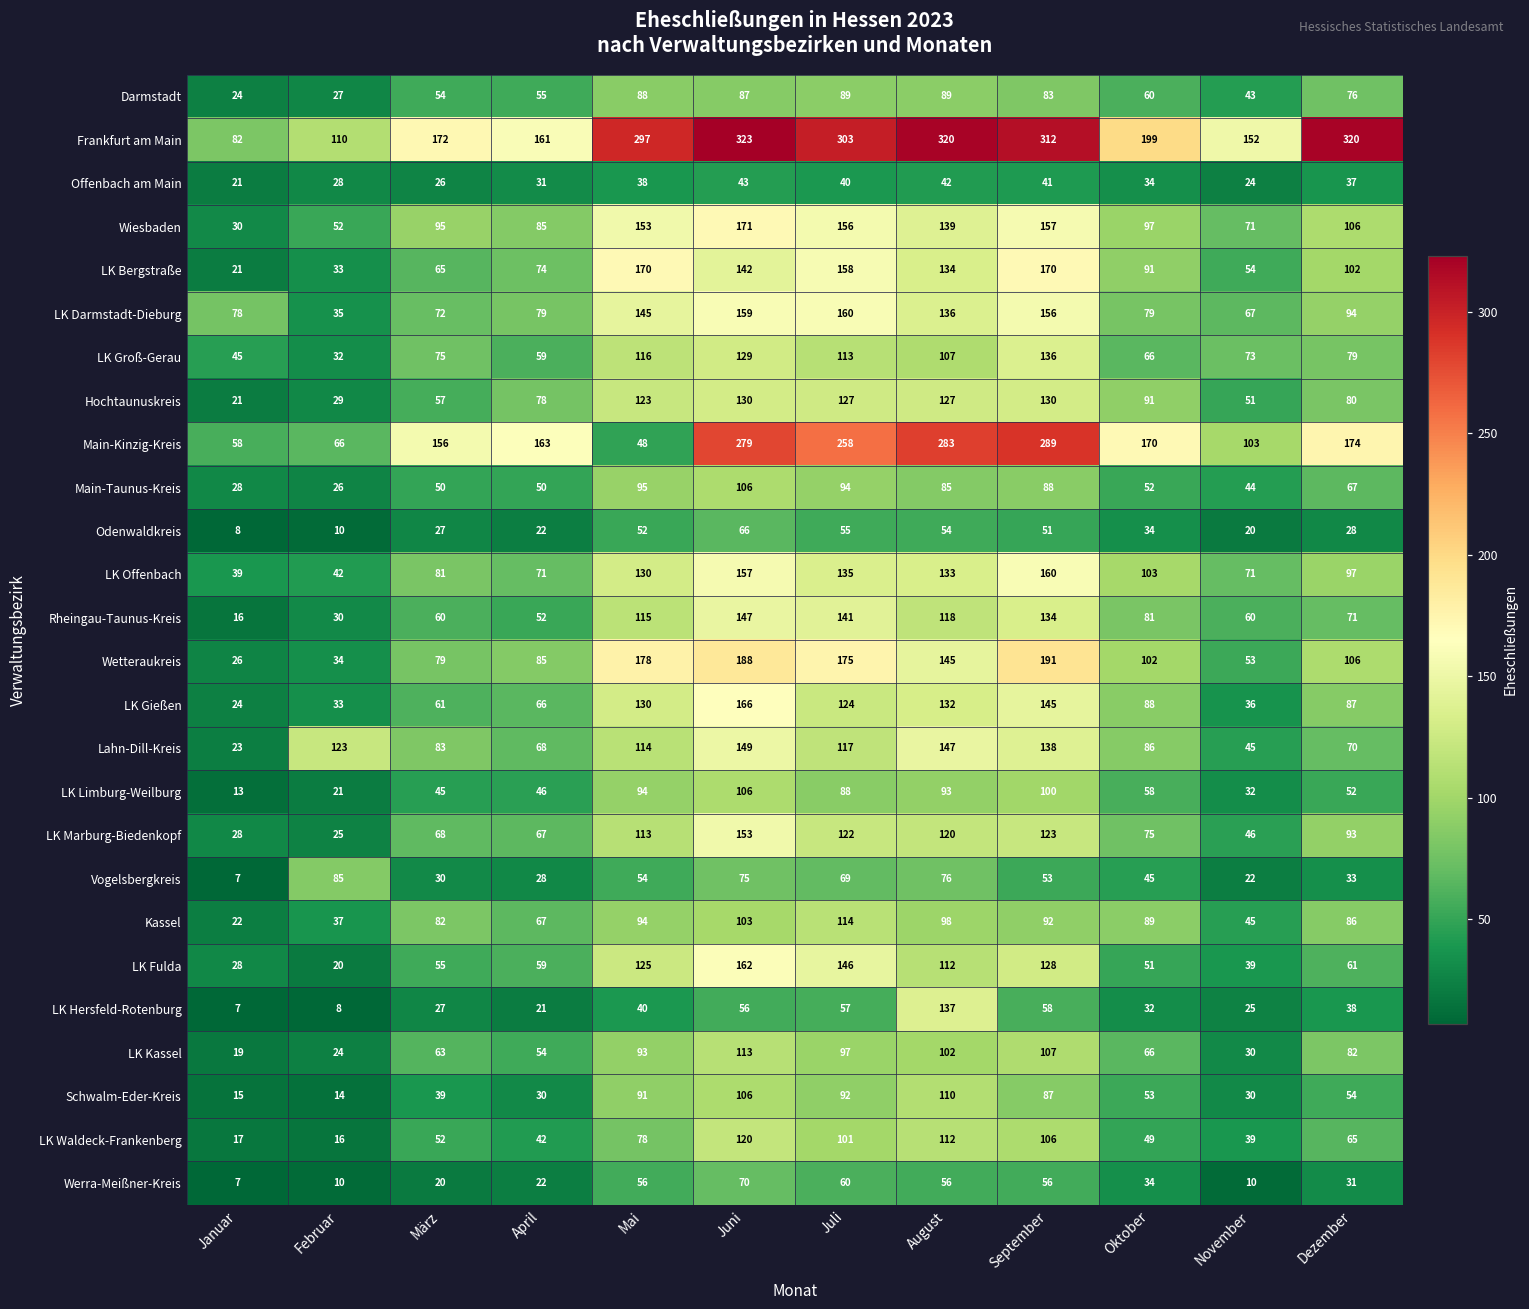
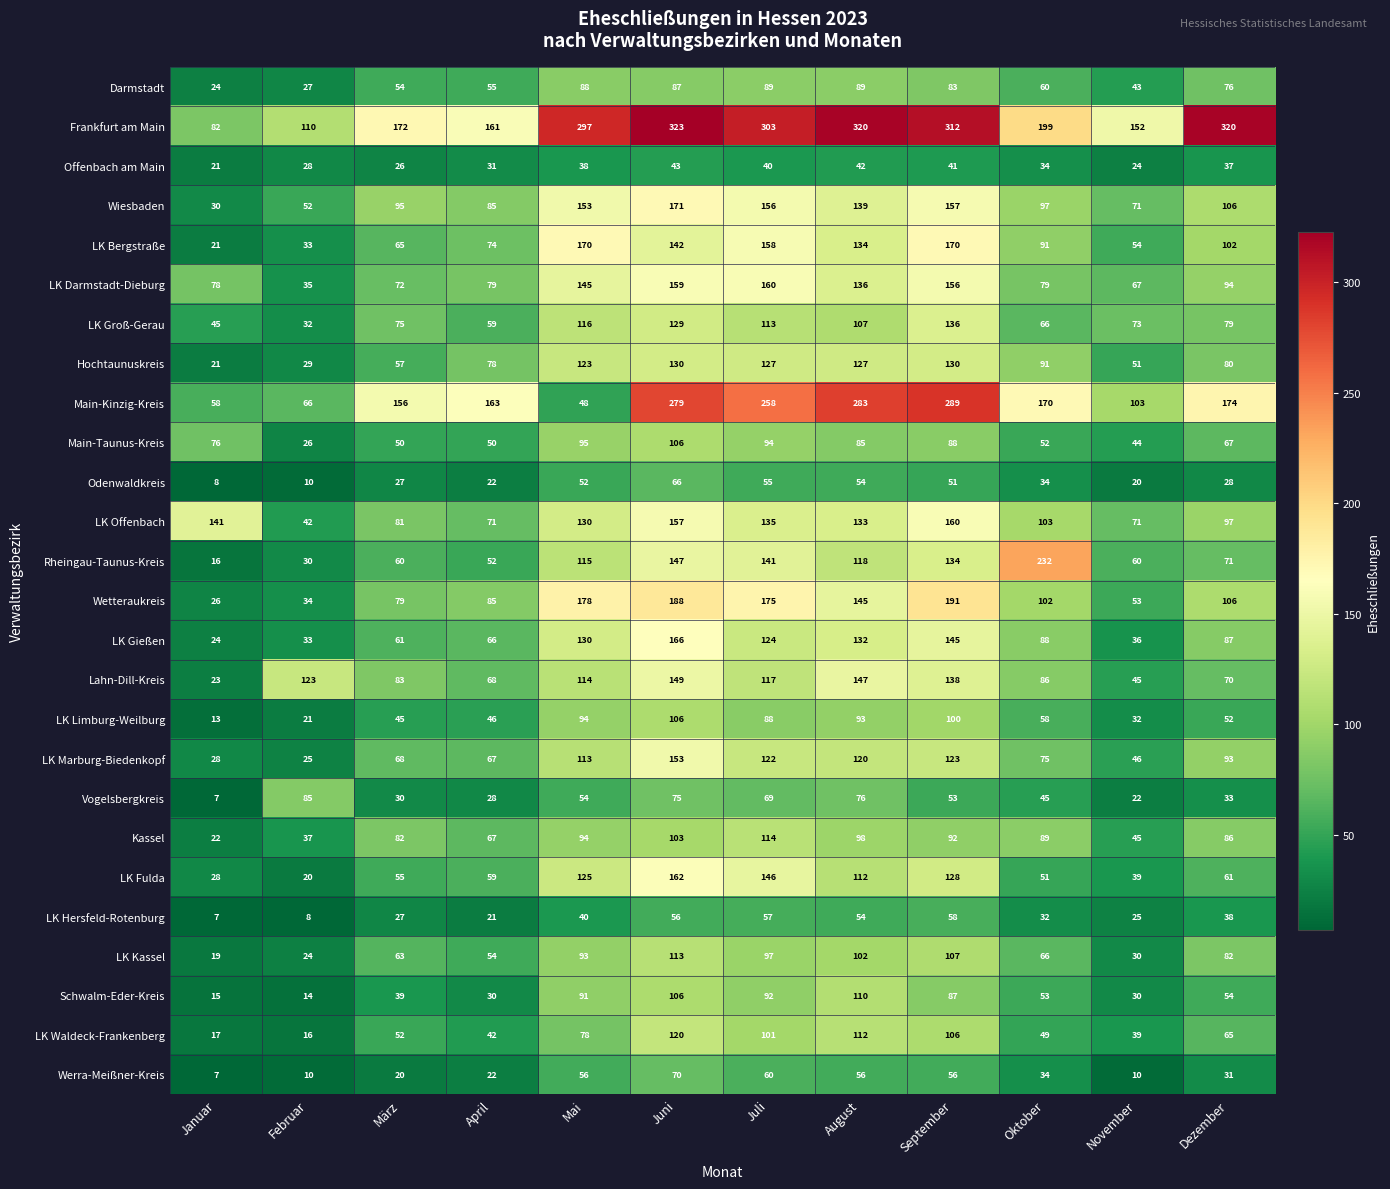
Main-Taunus-Kreis, Januar: 28 -> 76
LK Offenbach, Januar: 39 -> 141
Rheingau-Taunus-Kreis, Oktober: 81 -> 232
LK Hersfeld-Rotenburg, August: 137 -> 54
